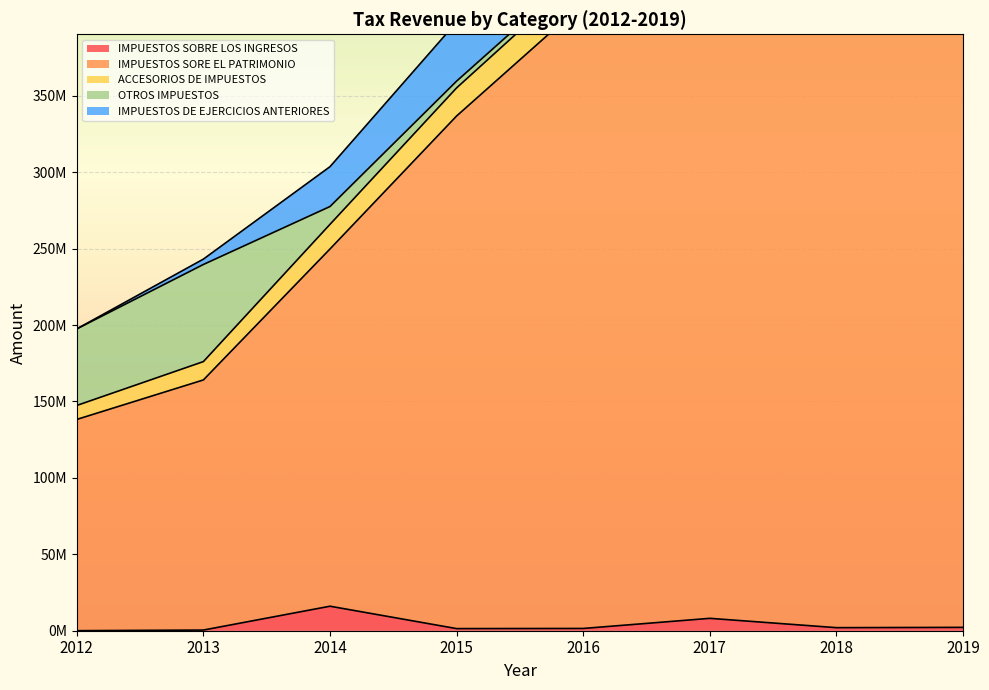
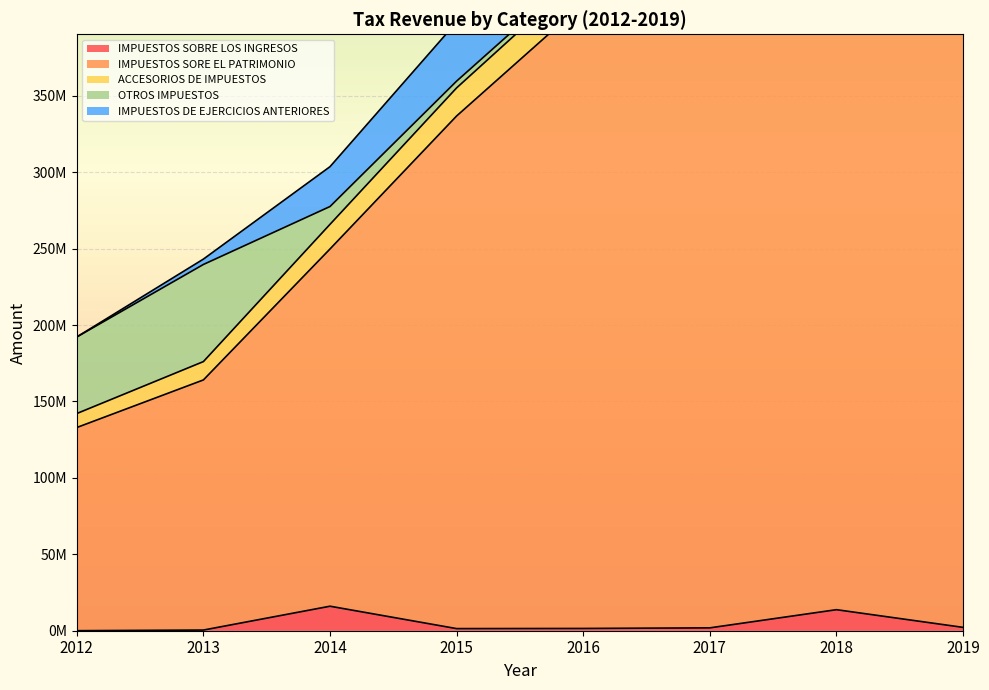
IMPUESTOS SORE EL PATRIMONIO, 2012: 138000000 -> 133000000
IMPUESTOS SOBRE LOS INGRESOS, 2017: 8000000 -> 2000000
IMPUESTOS SOBRE LOS INGRESOS, 2018: 2000000 -> 14000000
